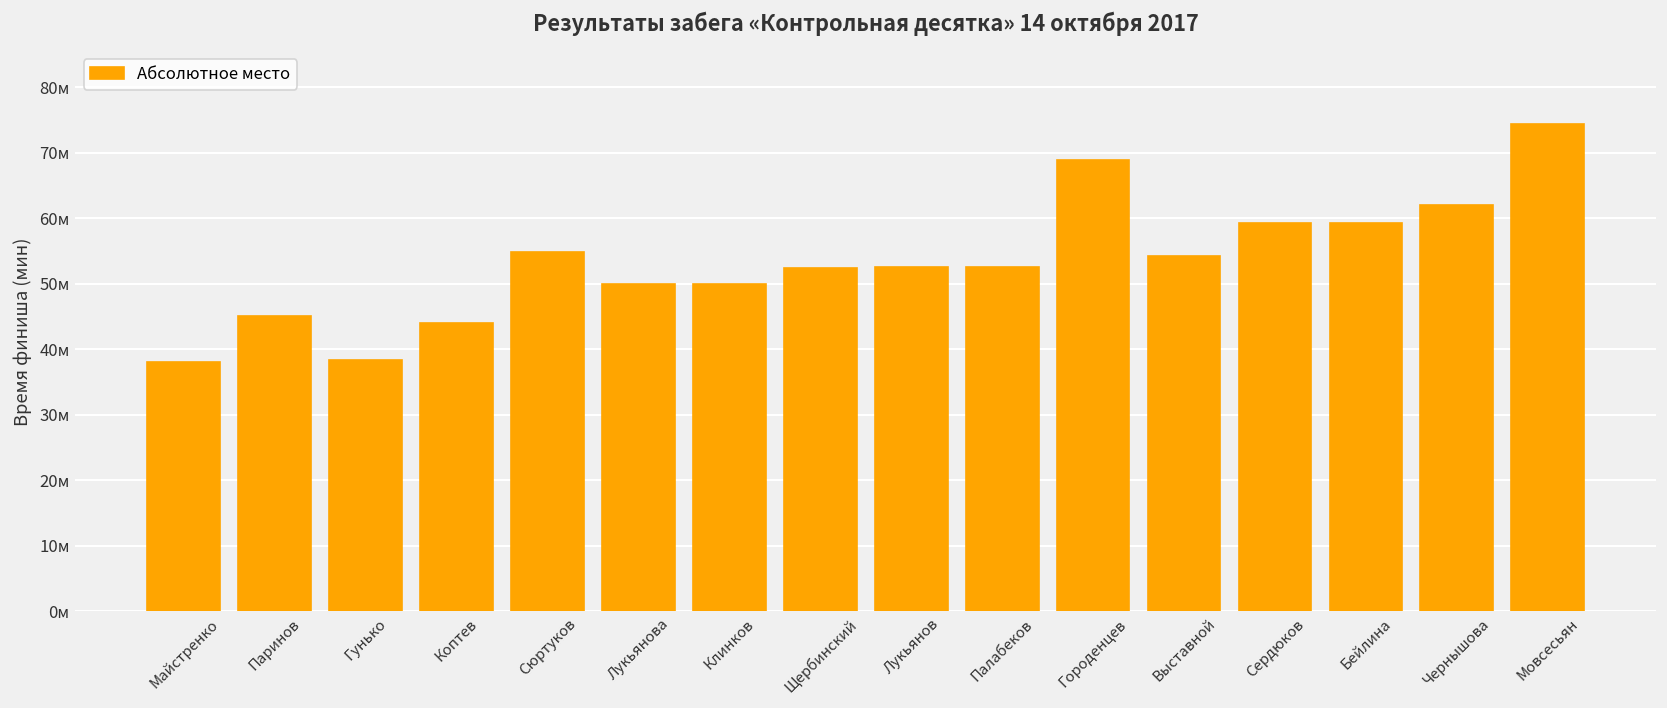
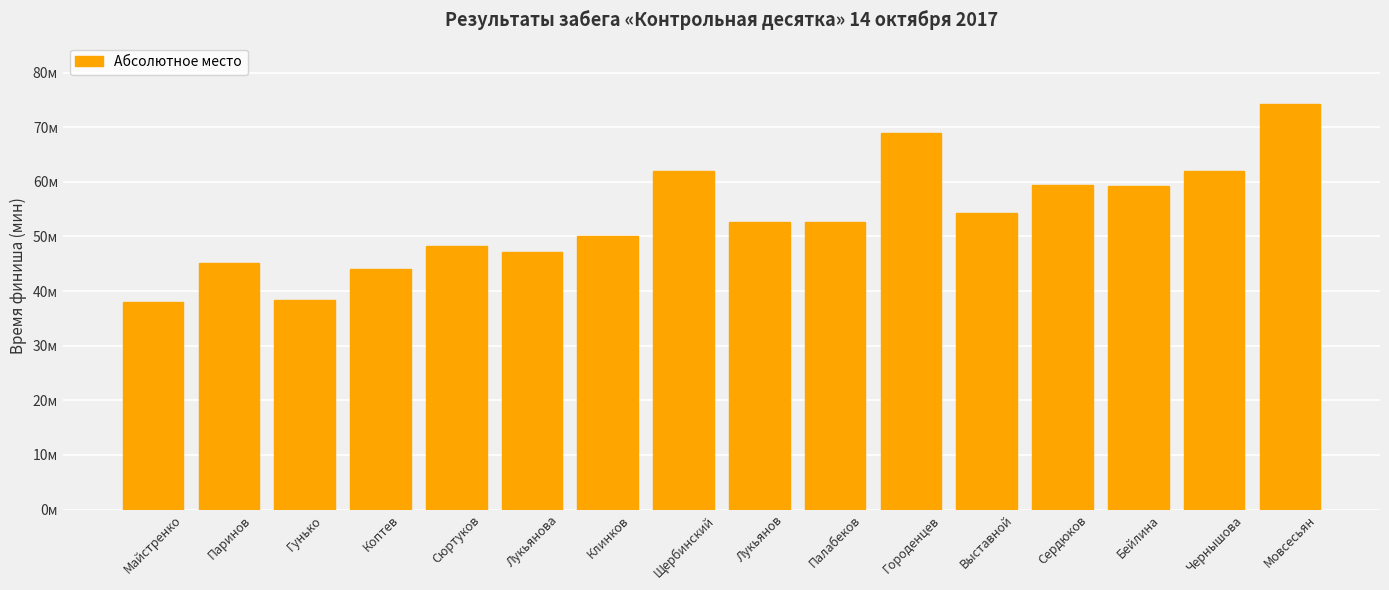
Сюртуков: 55м -> 48м
Лукьянова: 50м -> 47м
Щербинский: 52м -> 62м
